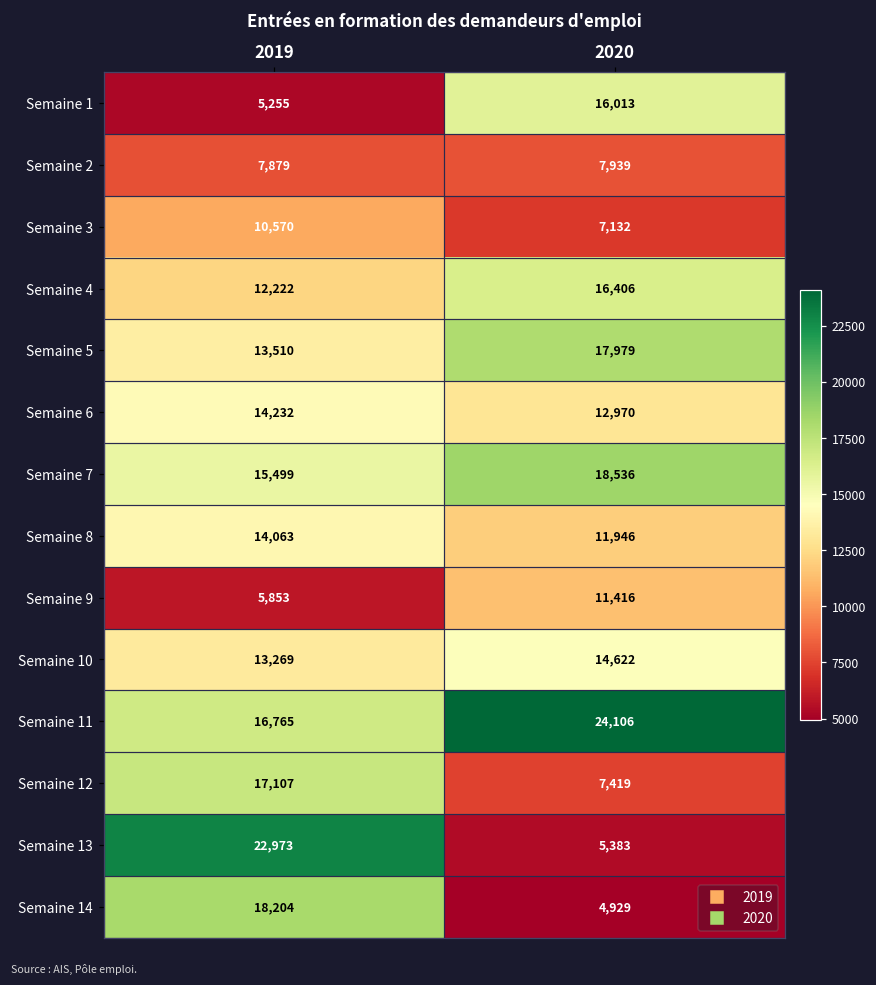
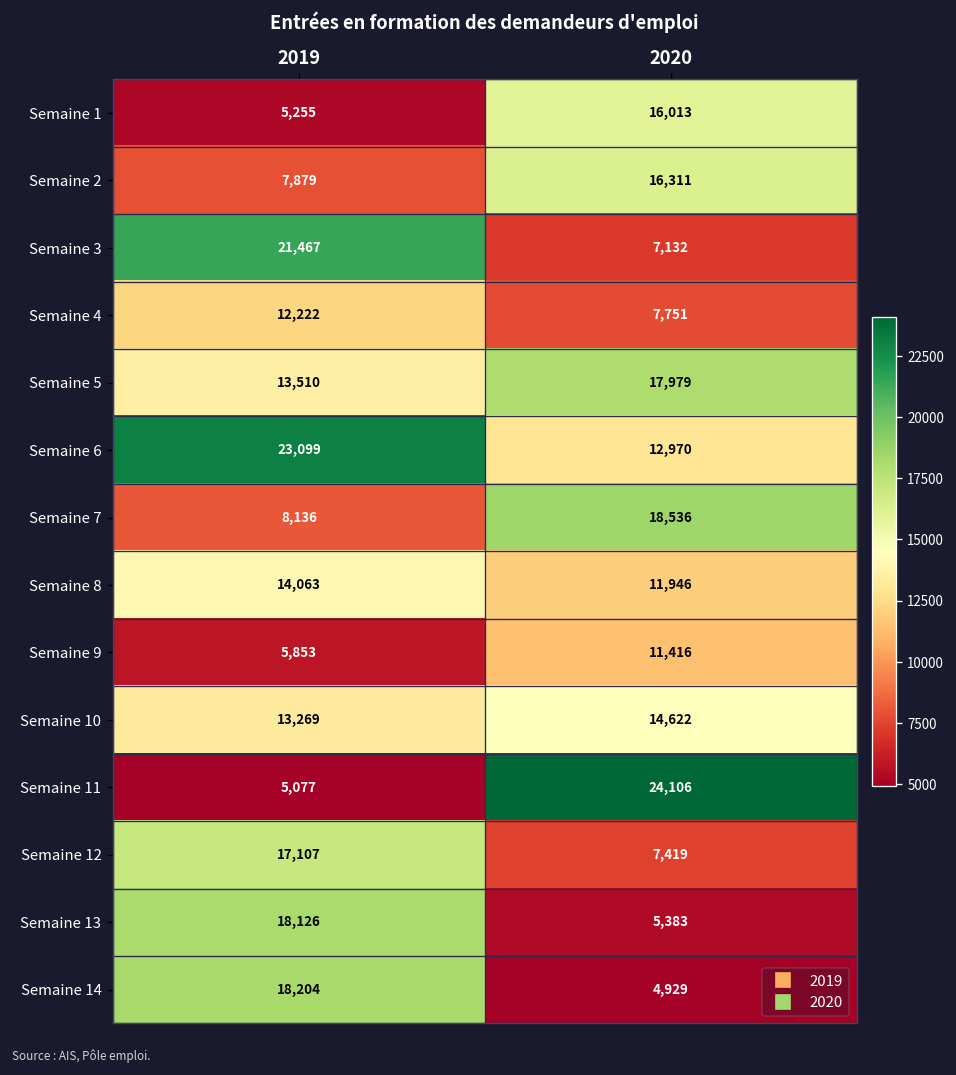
Semaine 2, 2020: 7,939 -> 16,311
Semaine 3, 2019: 10,570 -> 21,467
Semaine 4, 2020: 16,406 -> 7,751
Semaine 6, 2019: 14,232 -> 23,099
Semaine 7, 2019: 15,499 -> 8,136
Semaine 11, 2019: 16,765 -> 5,077
Semaine 13, 2019: 22,973 -> 18,126
